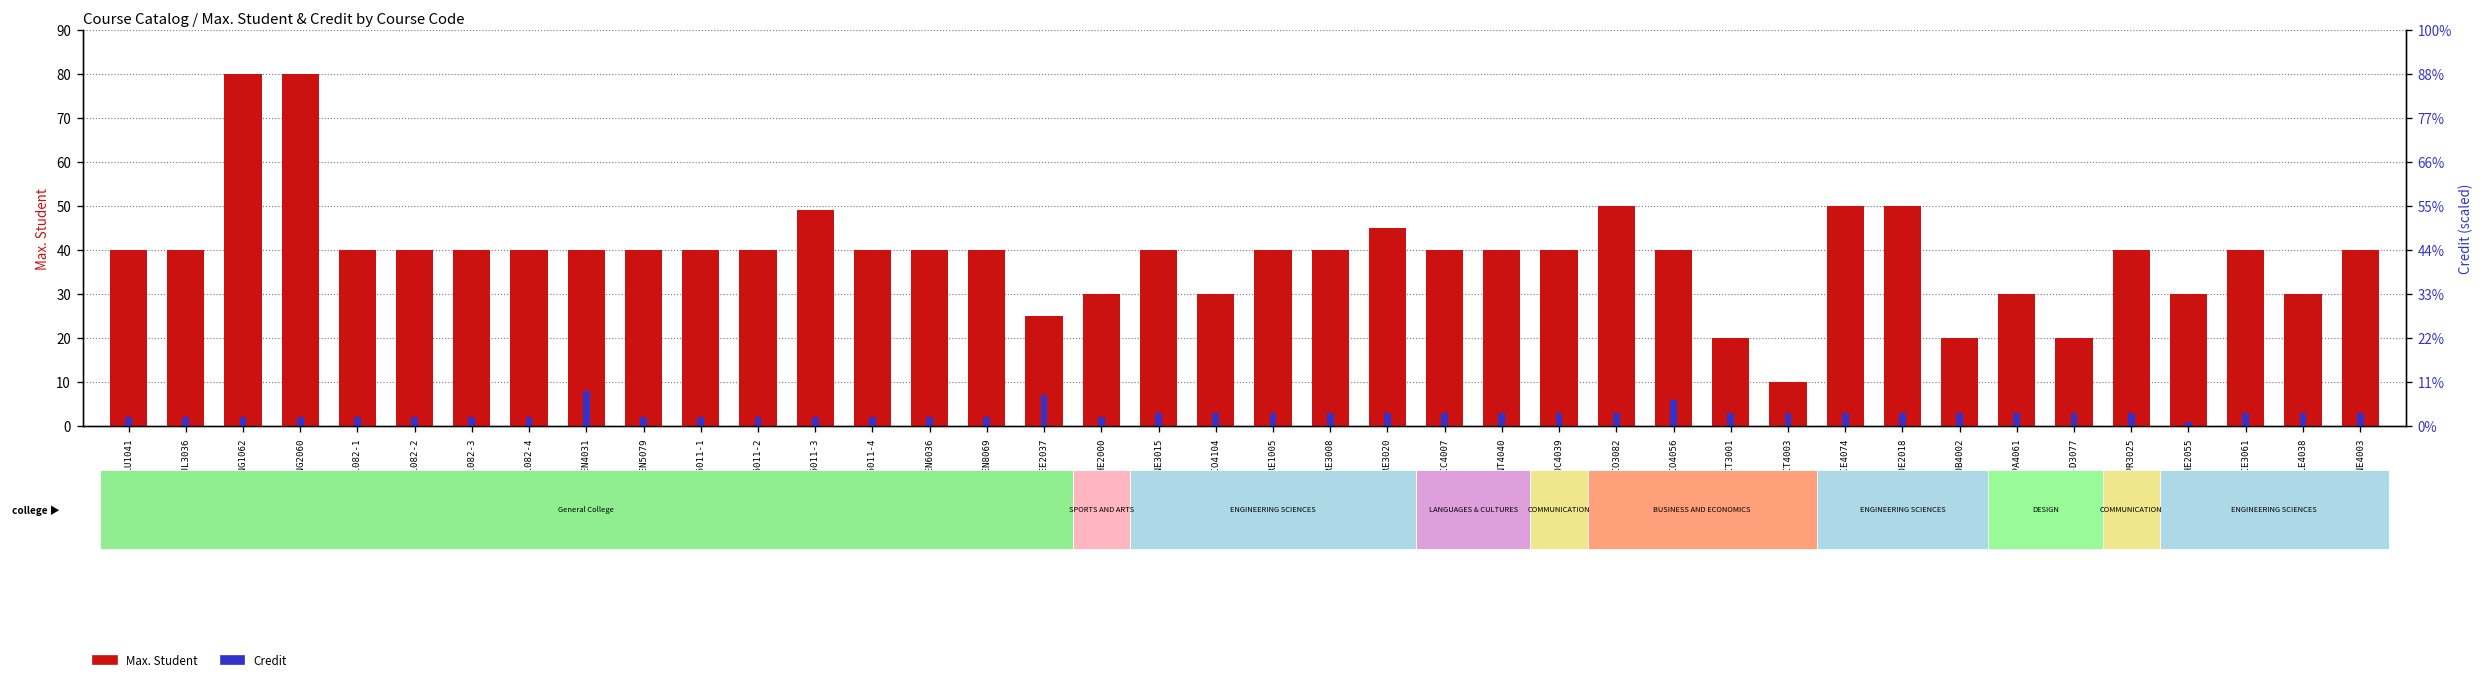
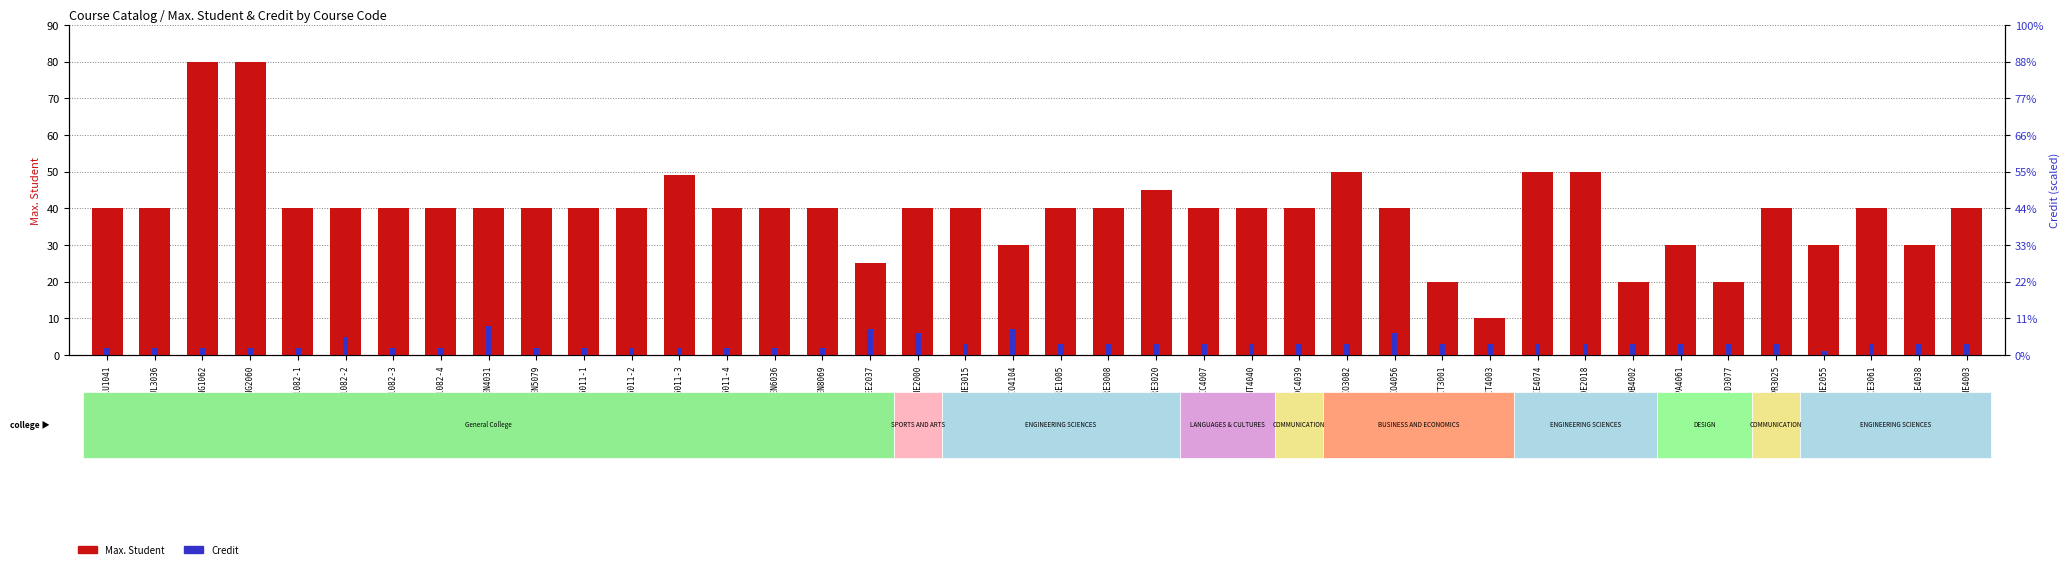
Credit, GEN1082-2: 2 -> 5
Max. Student, PHE2000: 30 -> 40
Credit, PHE2000: 2 -> 6
Credit, BIO4104: 3 -> 7
